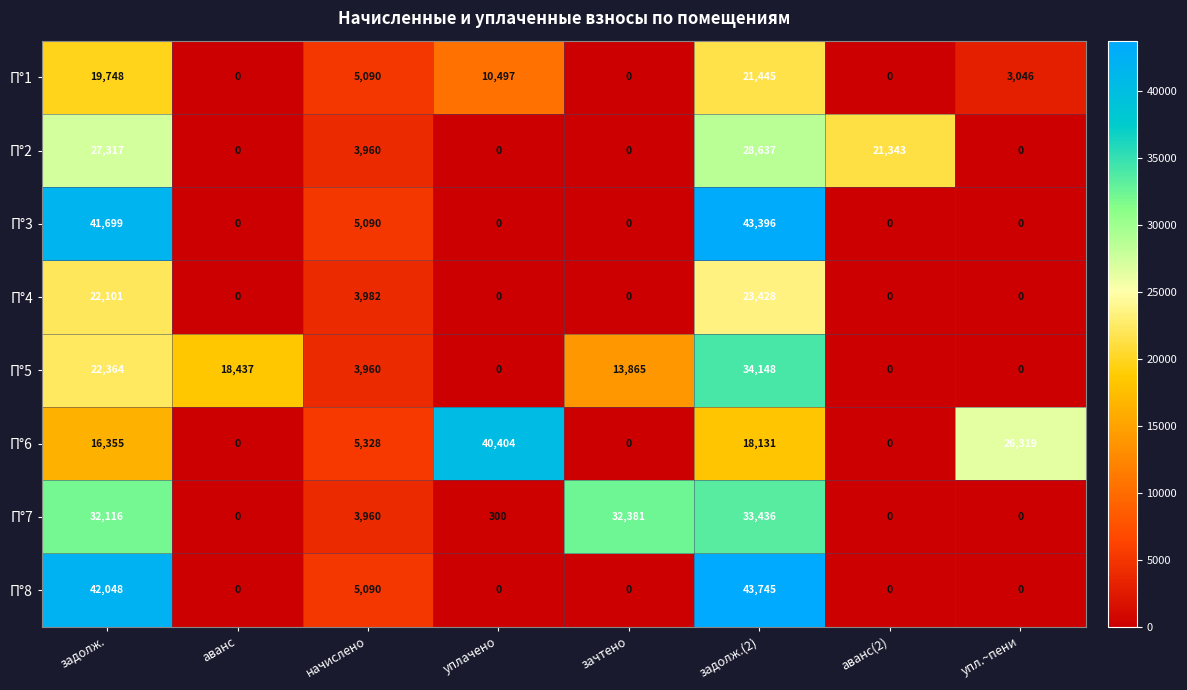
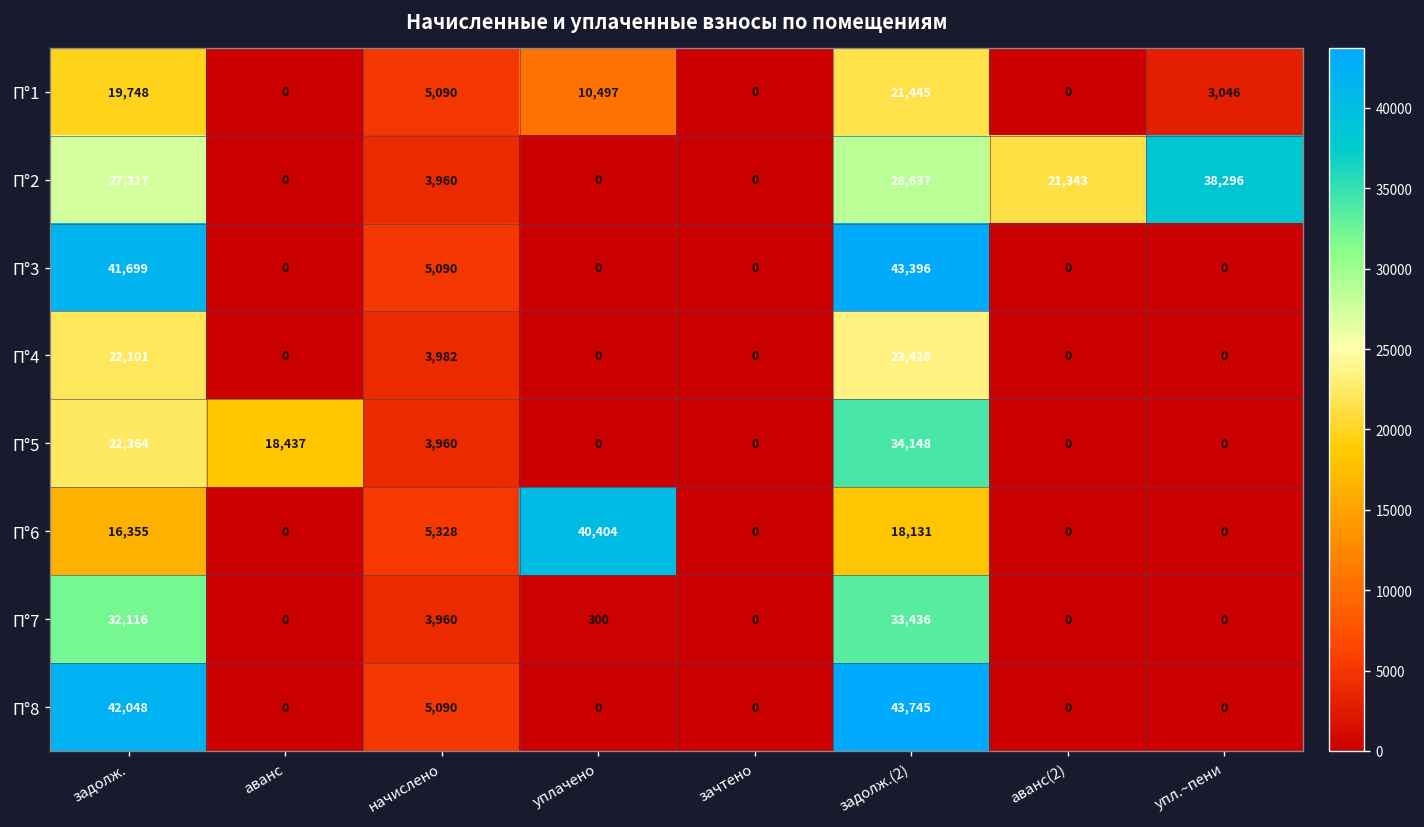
П°2, упл.~пени: 0 -> 38,296
П°5, зачтено: 13,865 -> 0
П°6, упл.~пени: 26,319 -> 0
П°7, зачтено: 32,381 -> 0
